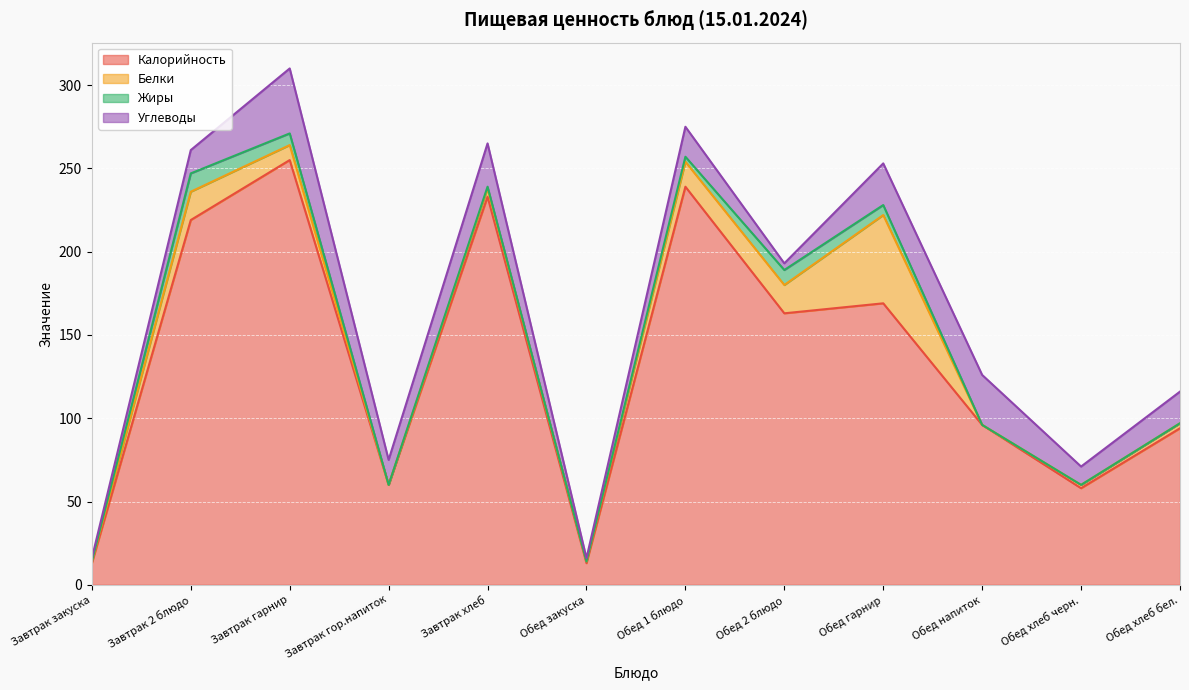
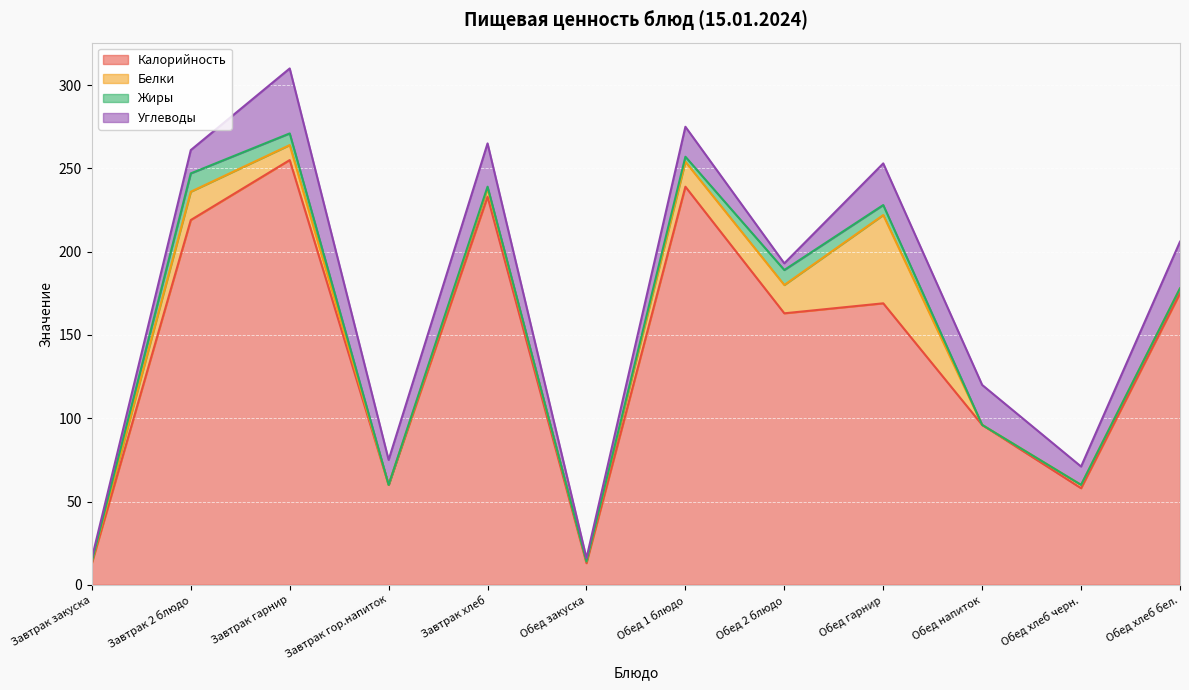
Углеводы, Обед напиток: 30 -> 24
Калорийность, Обед хлеб бел.: 94 -> 175
Углеводы, Обед хлеб бел.: 19 -> 28
